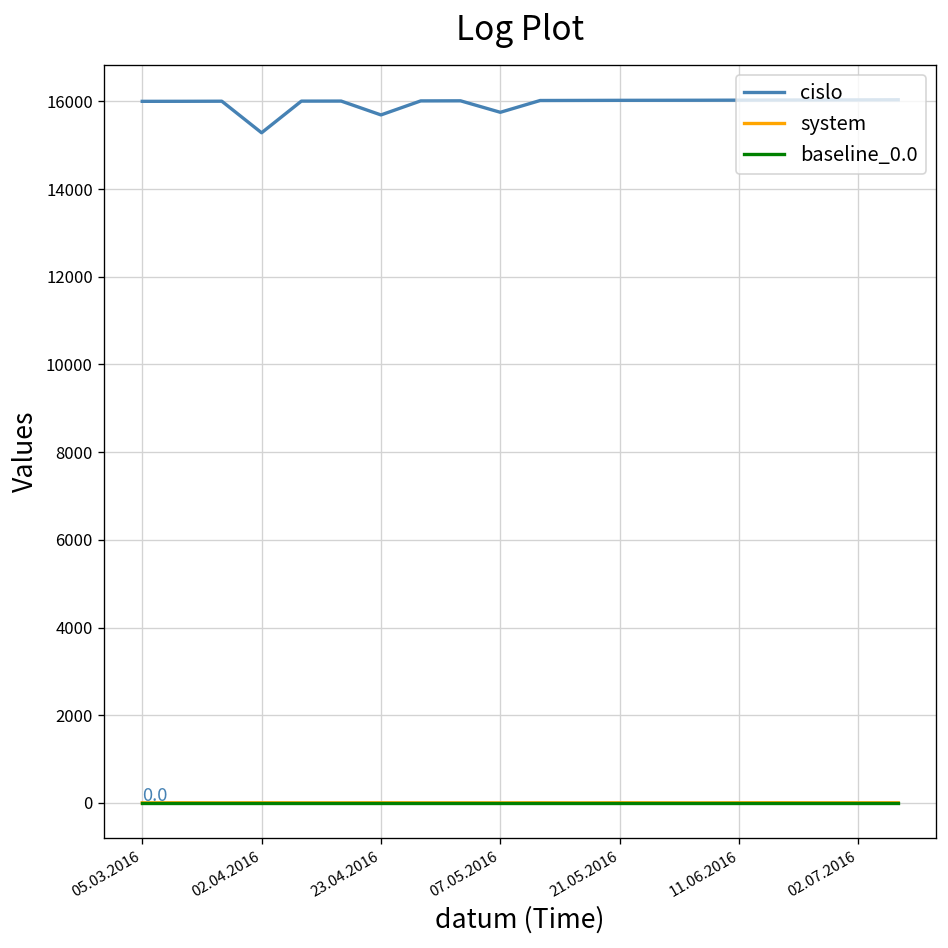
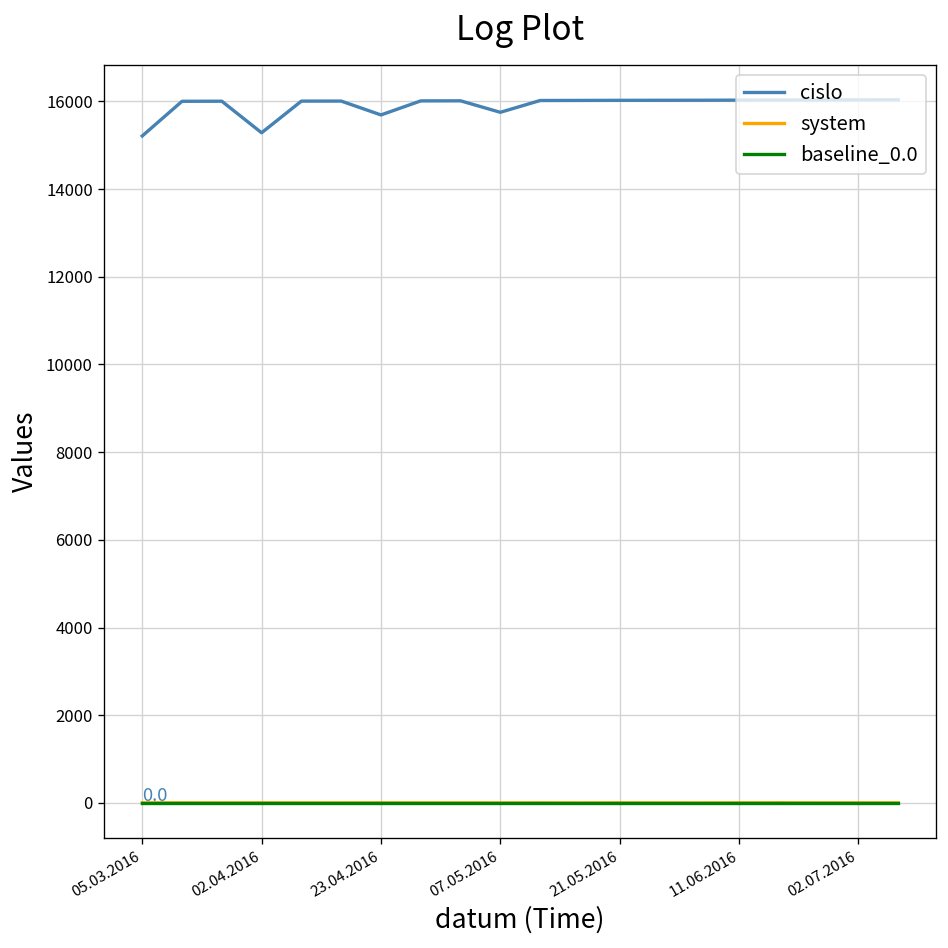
cislo, 05.03.2016: 16000 -> 15200
